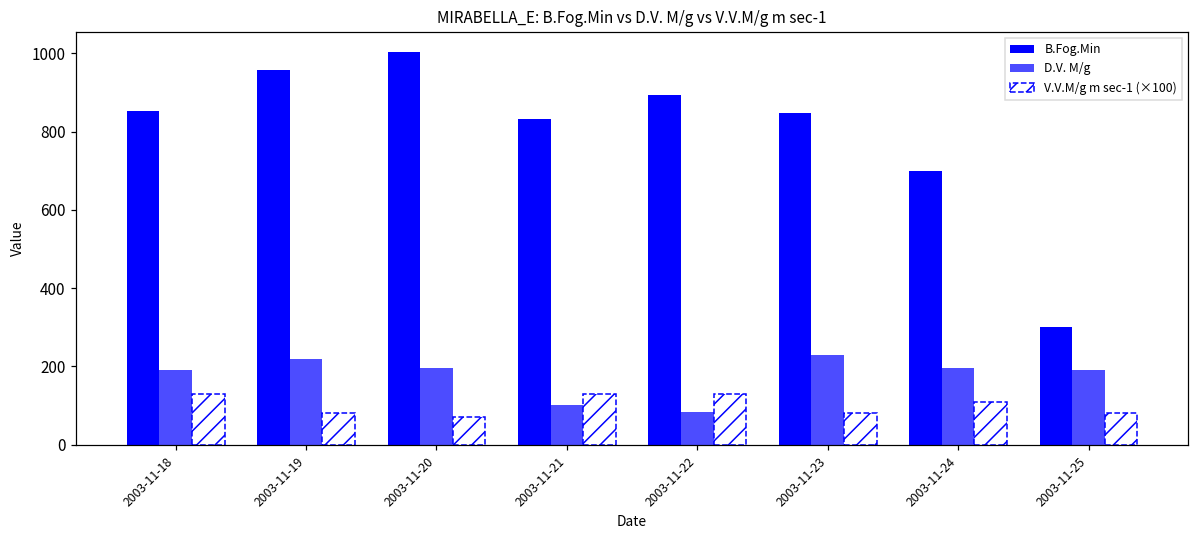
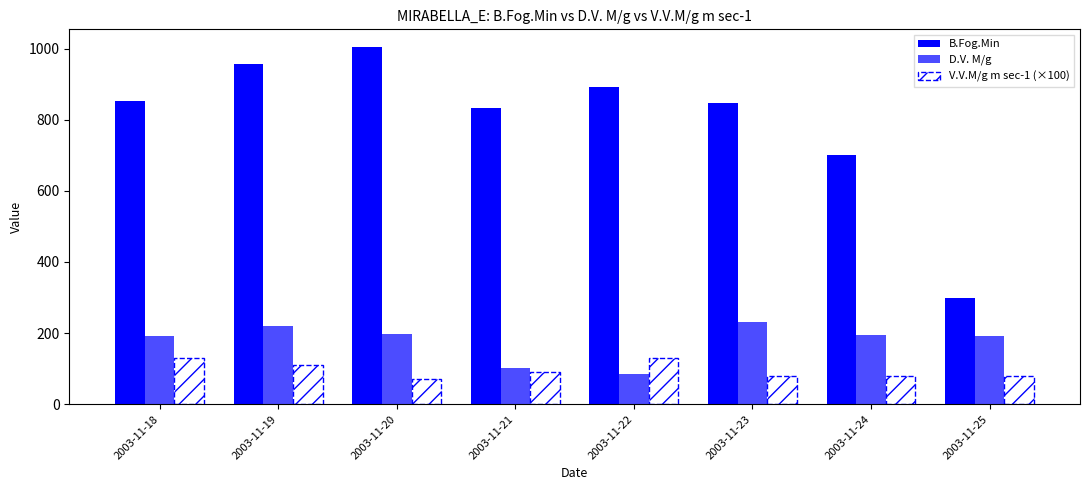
V.V.M/g m sec-1 (×100), 2003-11-19: 80 -> 110
V.V.M/g m sec-1 (×100), 2003-11-21: 130 -> 90
V.V.M/g m sec-1 (×100), 2003-11-24: 110 -> 80
